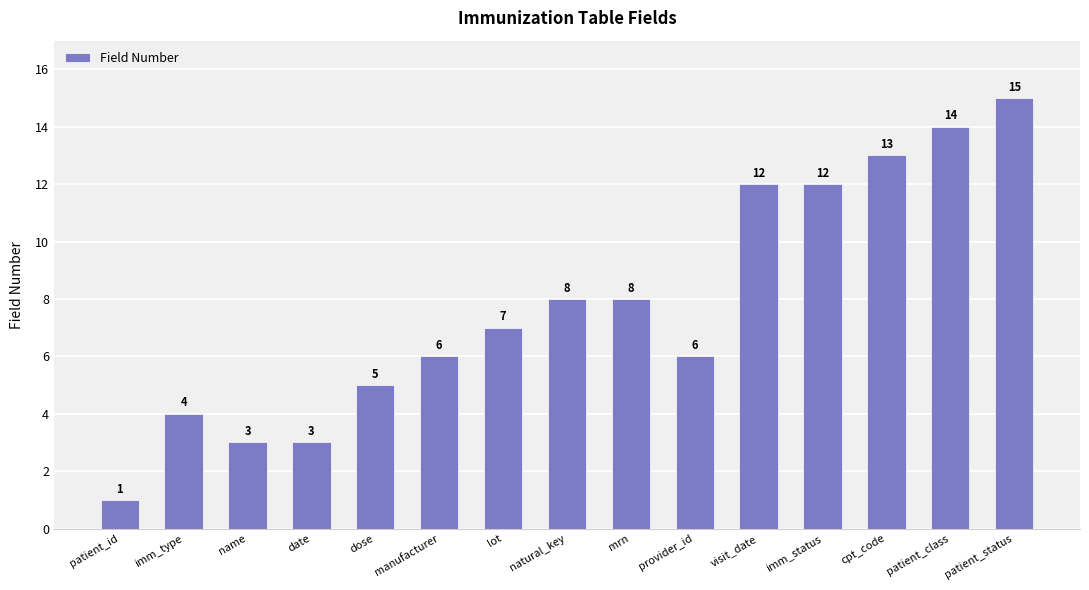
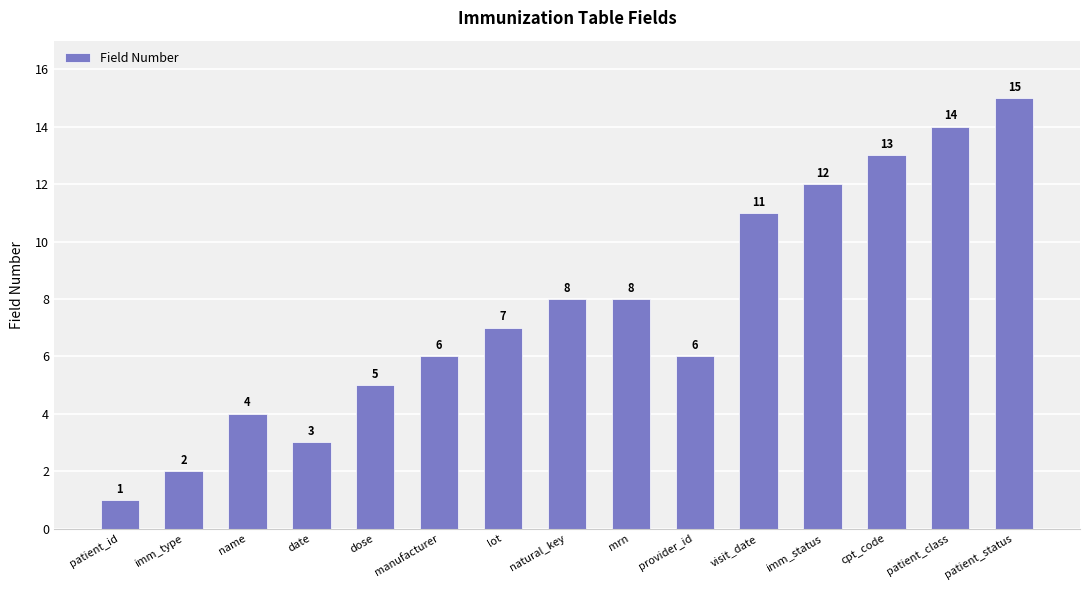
imm_type: 4 -> 2
name: 3 -> 4
visit_date: 12 -> 11
